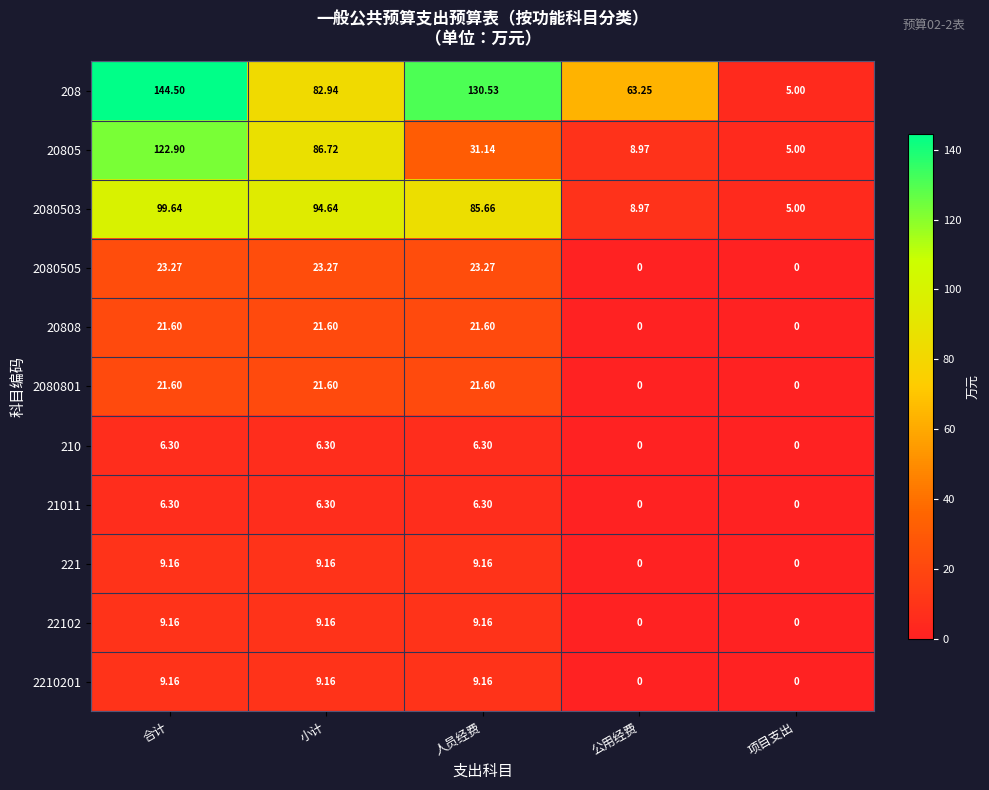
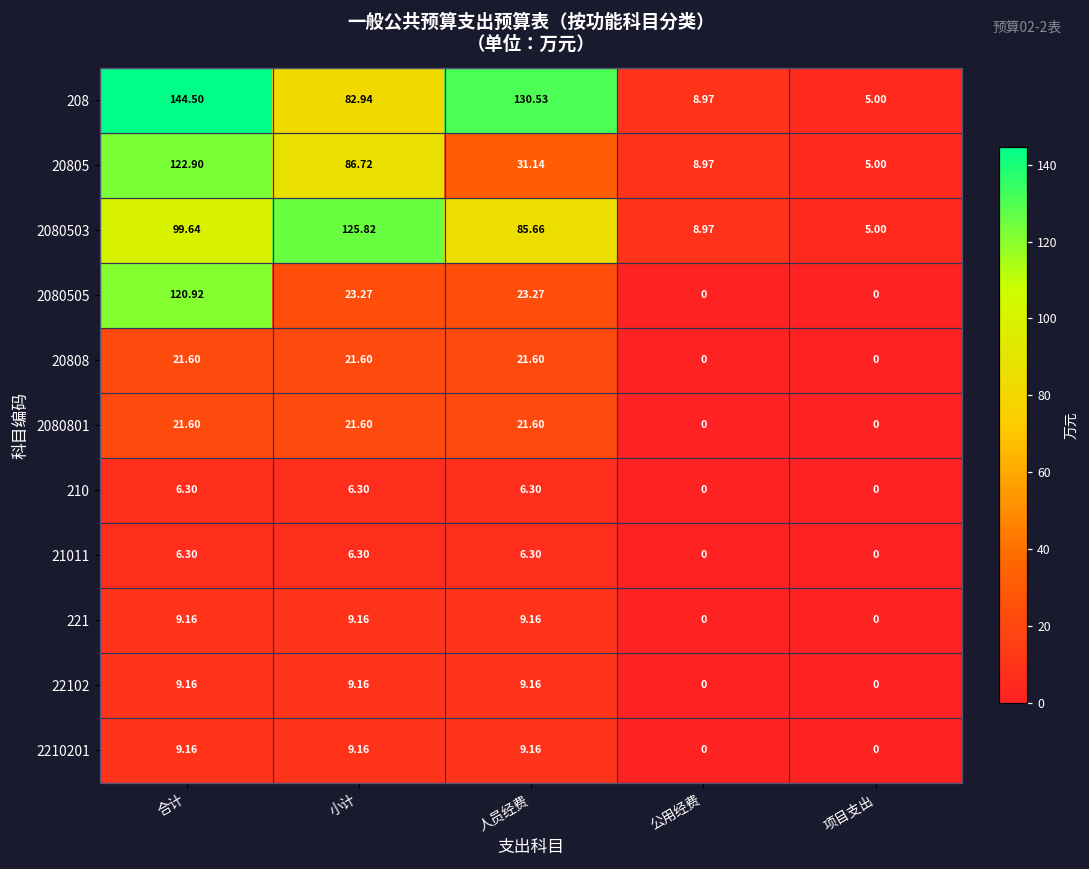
208, 公用经费: 63.25 -> 8.97
2080503, 小计: 94.64 -> 125.82
2080505, 合计: 23.27 -> 120.92
